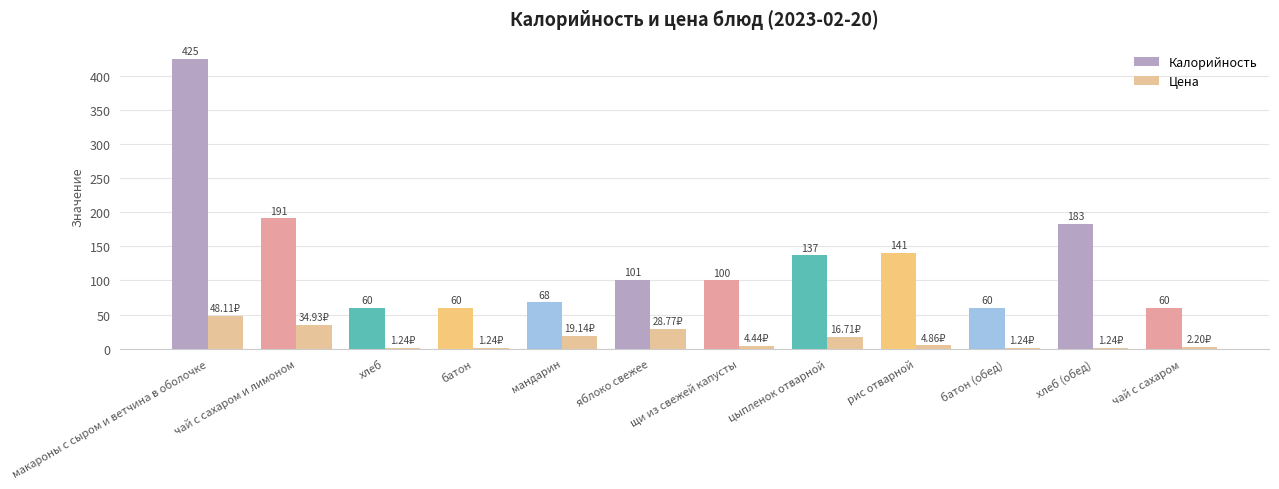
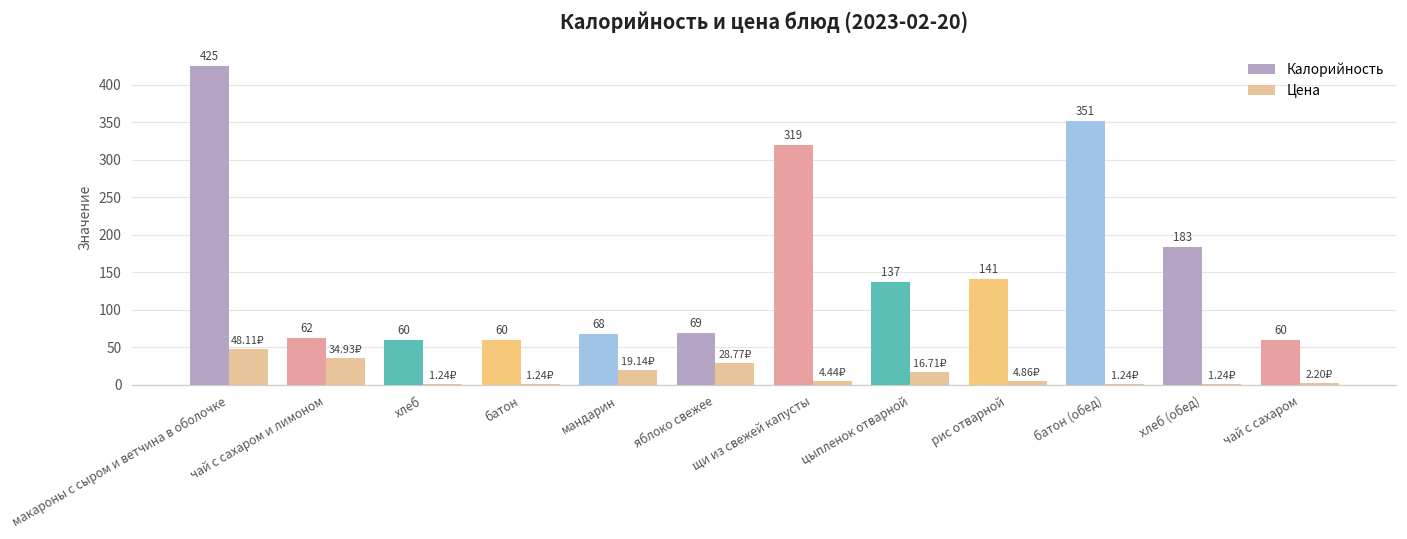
Калорийность, чай с сахаром и лимоном: 191 -> 62
Калорийность, яблоко свежее: 101 -> 69
Калорийность, щи из свежей капусты: 100 -> 319
Калорийность, батон (обед): 60 -> 351
